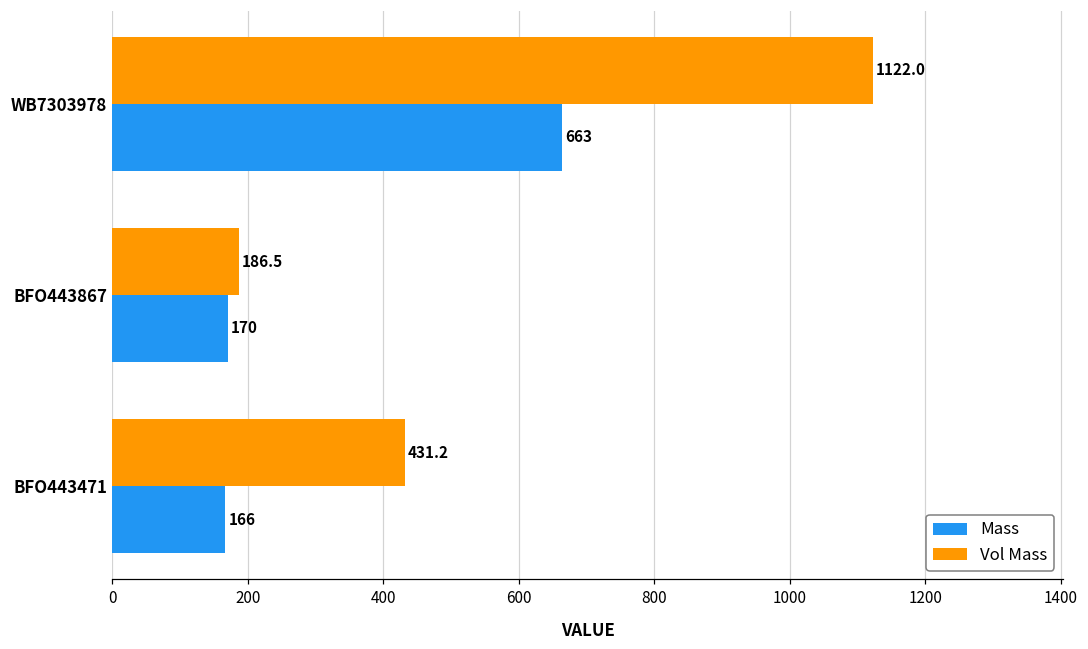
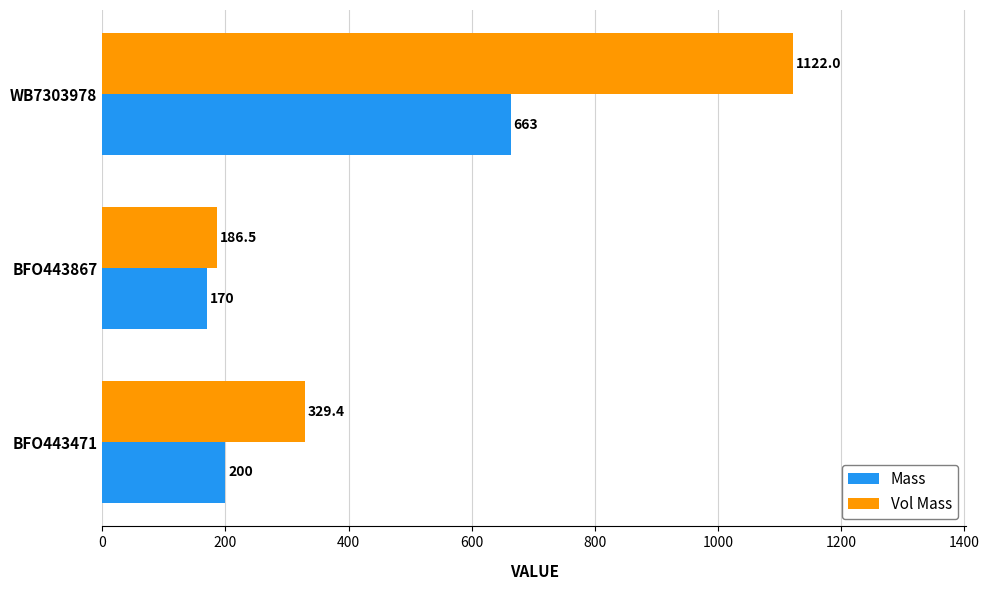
Vol Mass, BFO443471: 431.2 -> 329.4
Mass, BFO443471: 166 -> 200
